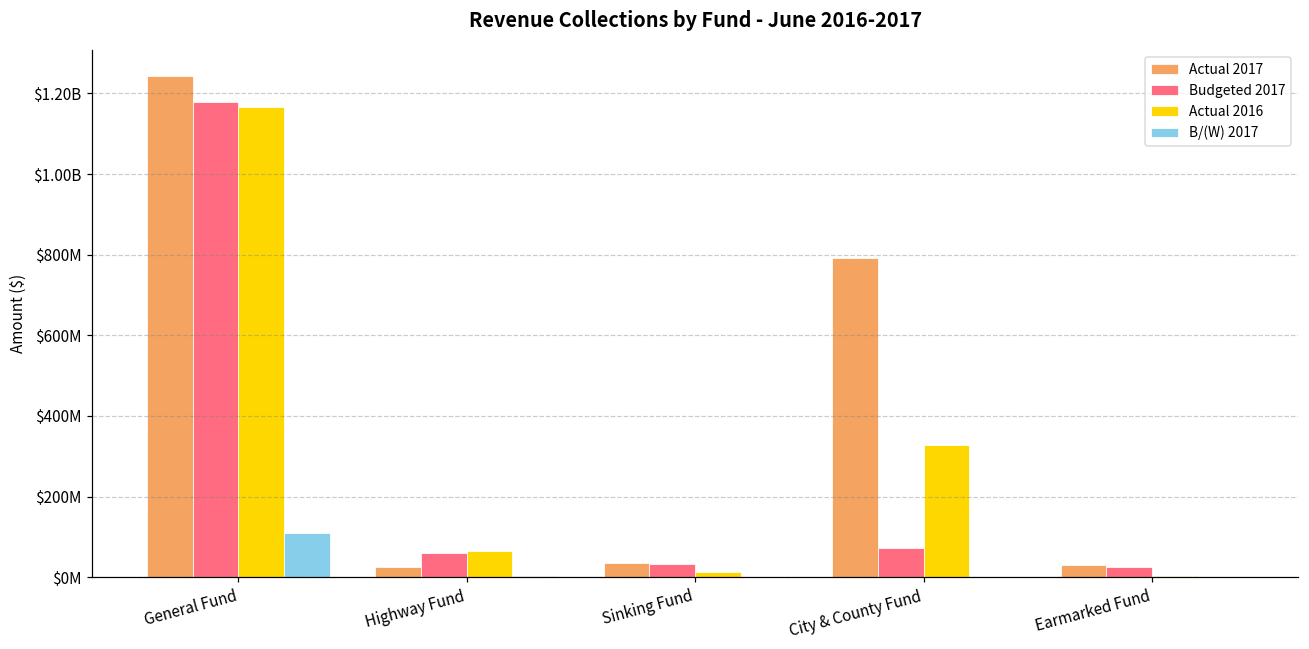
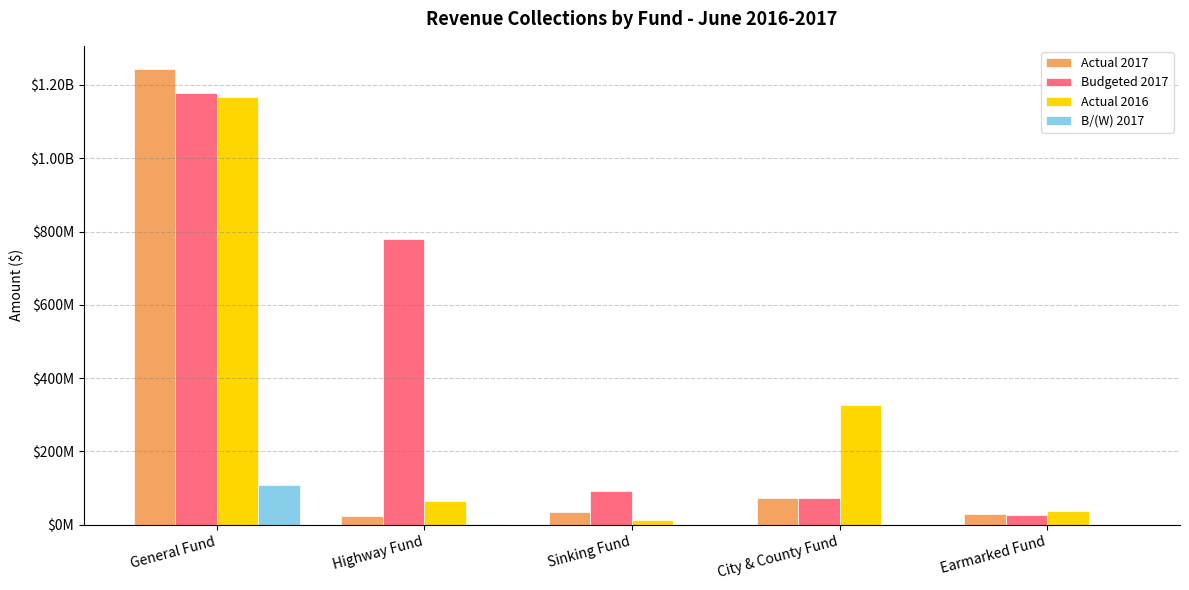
Budgeted 2017, Highway Fund: $60000000 -> $780000000
Budgeted 2017, Sinking Fund: $30000000 -> $90000000
Actual 2017, City & County Fund: $790000000 -> $70000000
Actual 2016, Earmarked Fund: $0 -> $40000000
